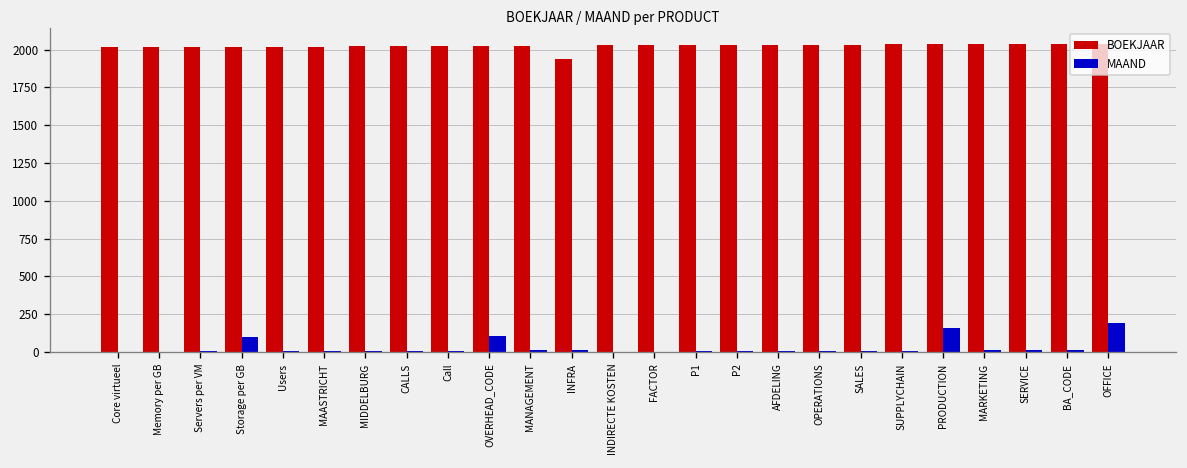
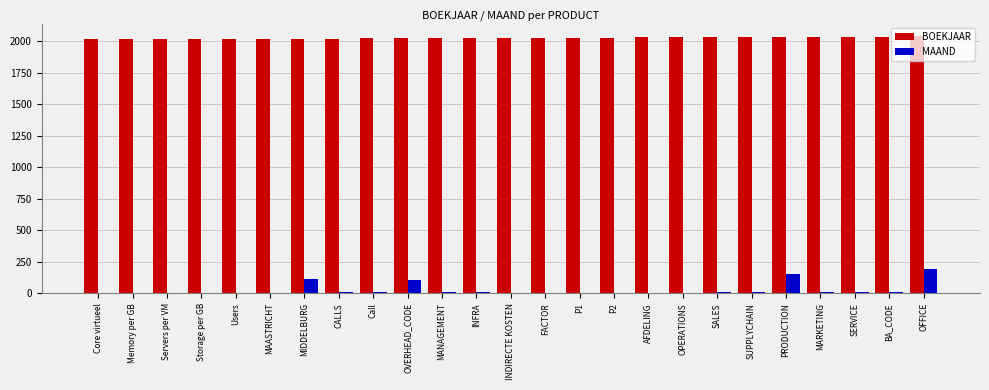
MAAND, Storage per GB: 100 -> 0
MAAND, MIDDELBURG: 10 -> 120
BOEKJAAR, INFRA: 1940 -> 2030
